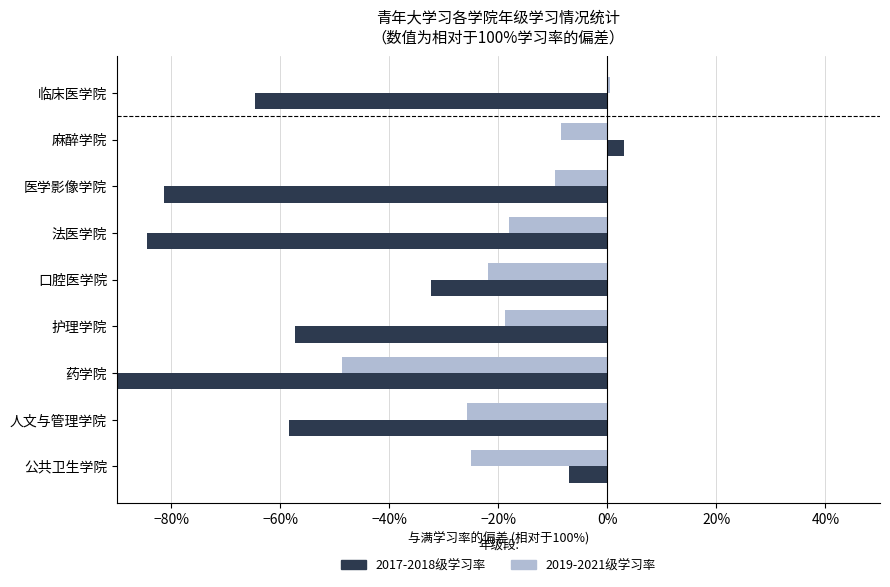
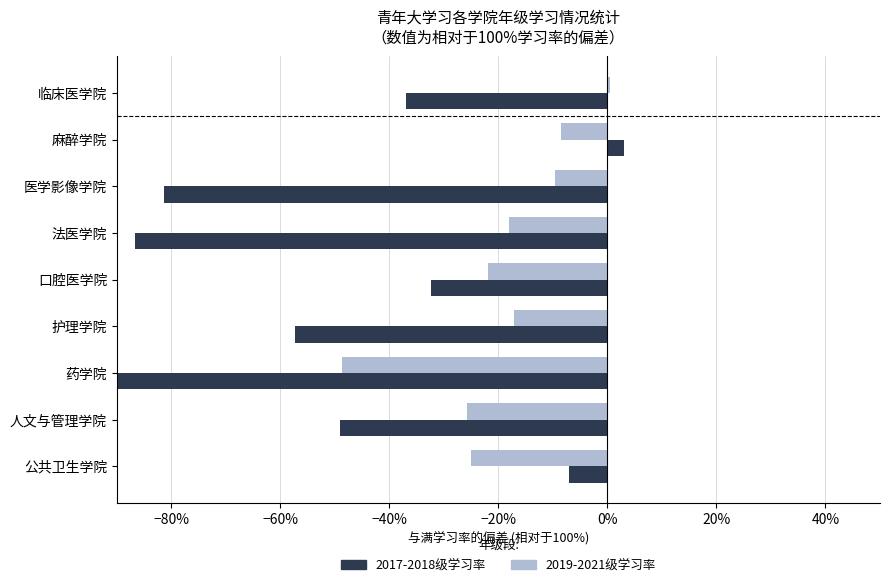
2017-2018级学习率, 临床医学院: -65% -> -37%
2017-2018级学习率, 法医学院: -84% -> -87%
2019-2021级学习率, 护理学院: -19% -> -17%
2017-2018级学习率, 人文与管理学院: -58% -> -49%
